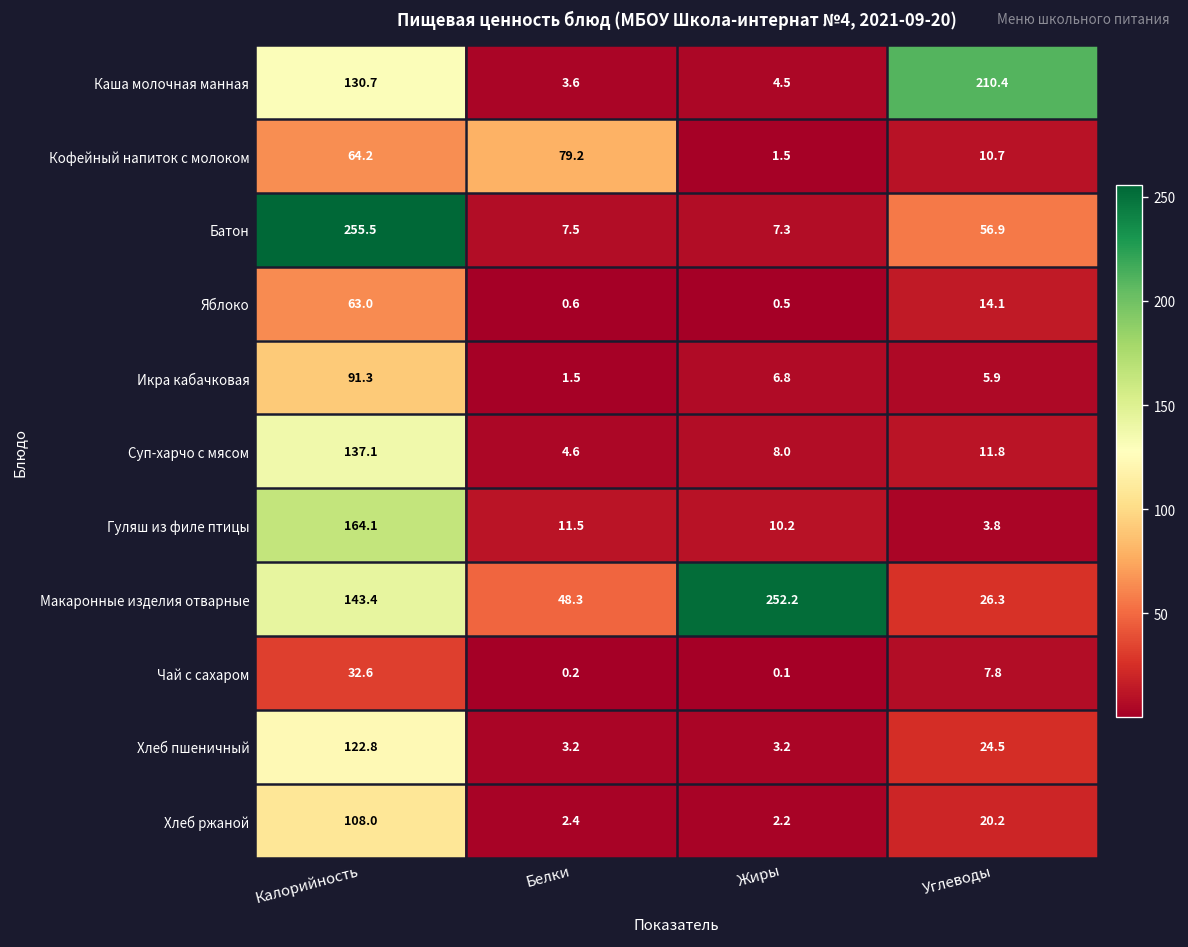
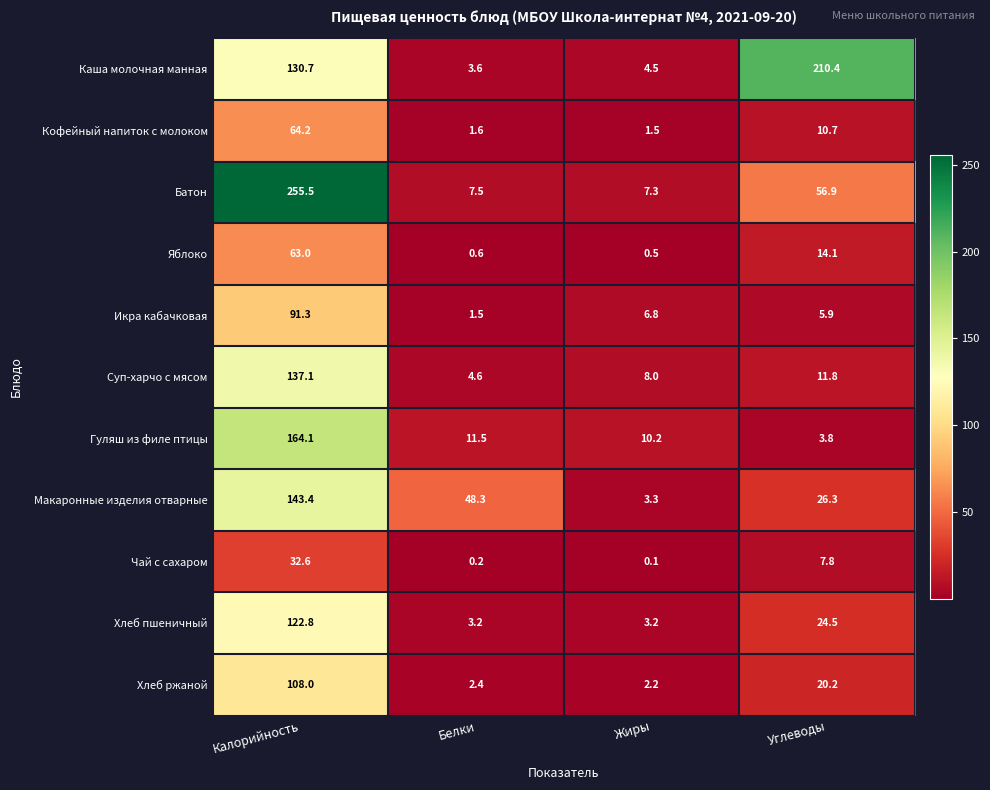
Кофейный напиток с молоком, Белки: 79.2 -> 1.6
Макаронные изделия отварные, Жиры: 252.2 -> 3.3
